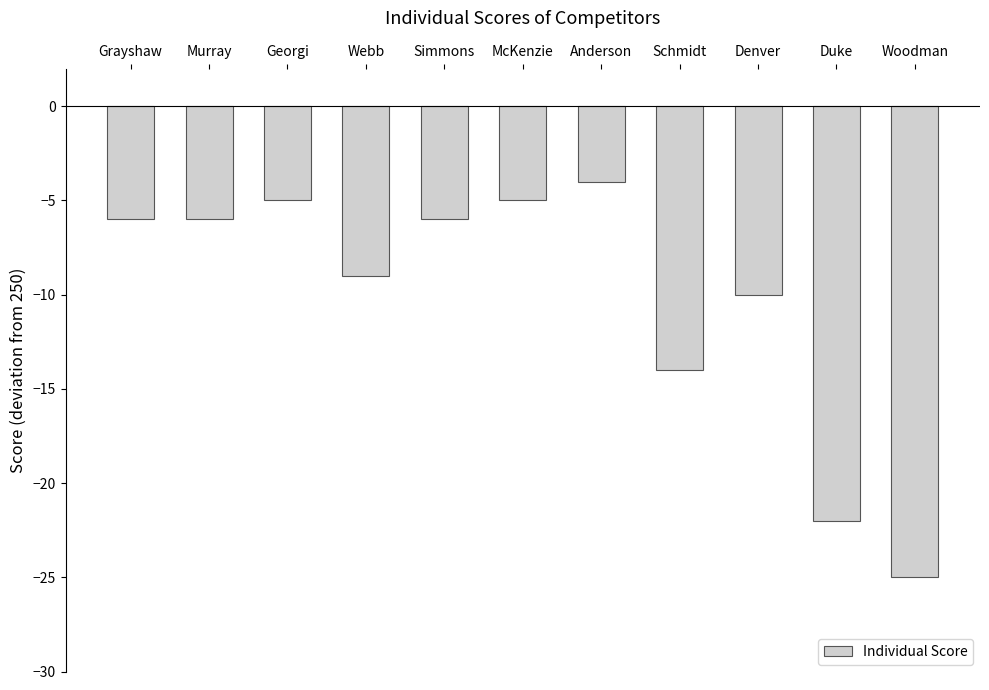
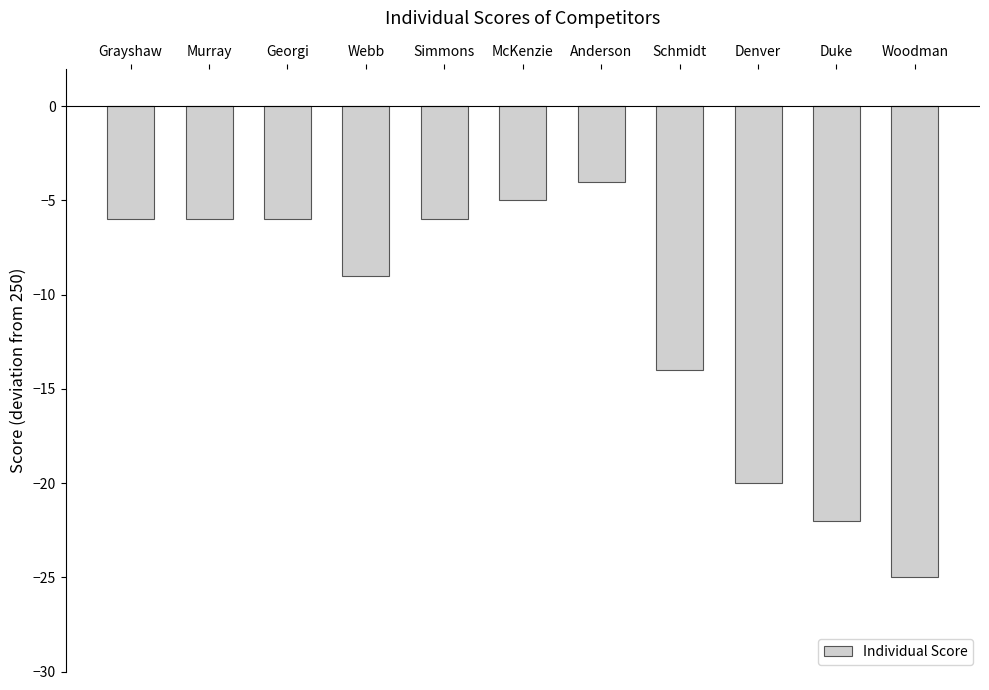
Georgi: -5.0 -> -6.0
Denver: -10.0 -> -20.0
